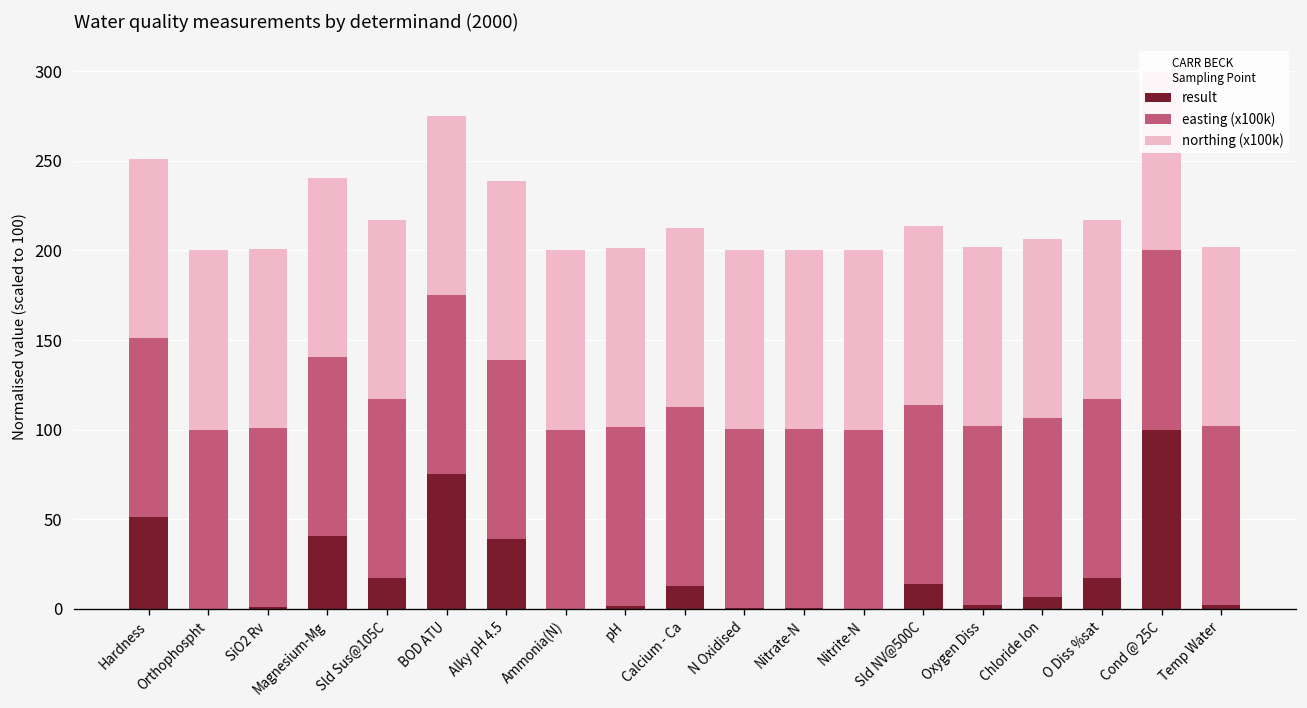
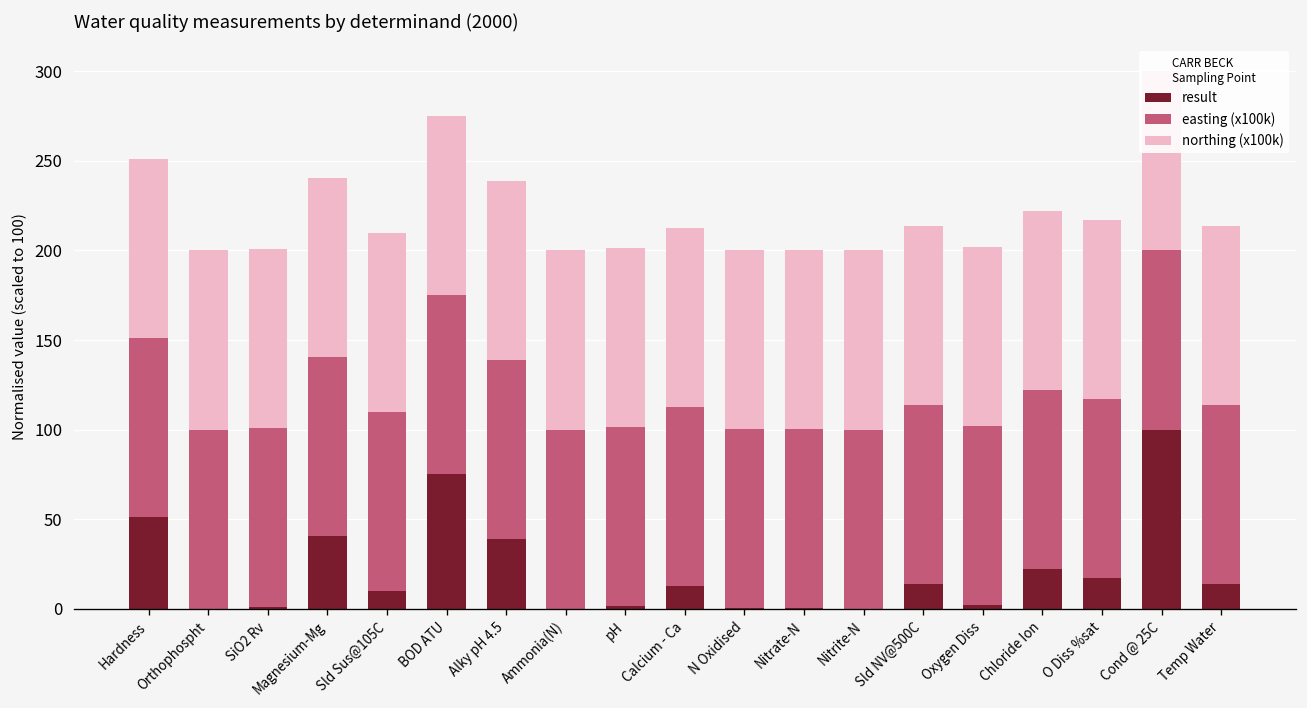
result, Sld Sus@105C: 17 -> 10
result, Chloride Ion: 7 -> 22
result, Temp Water: 2 -> 14
